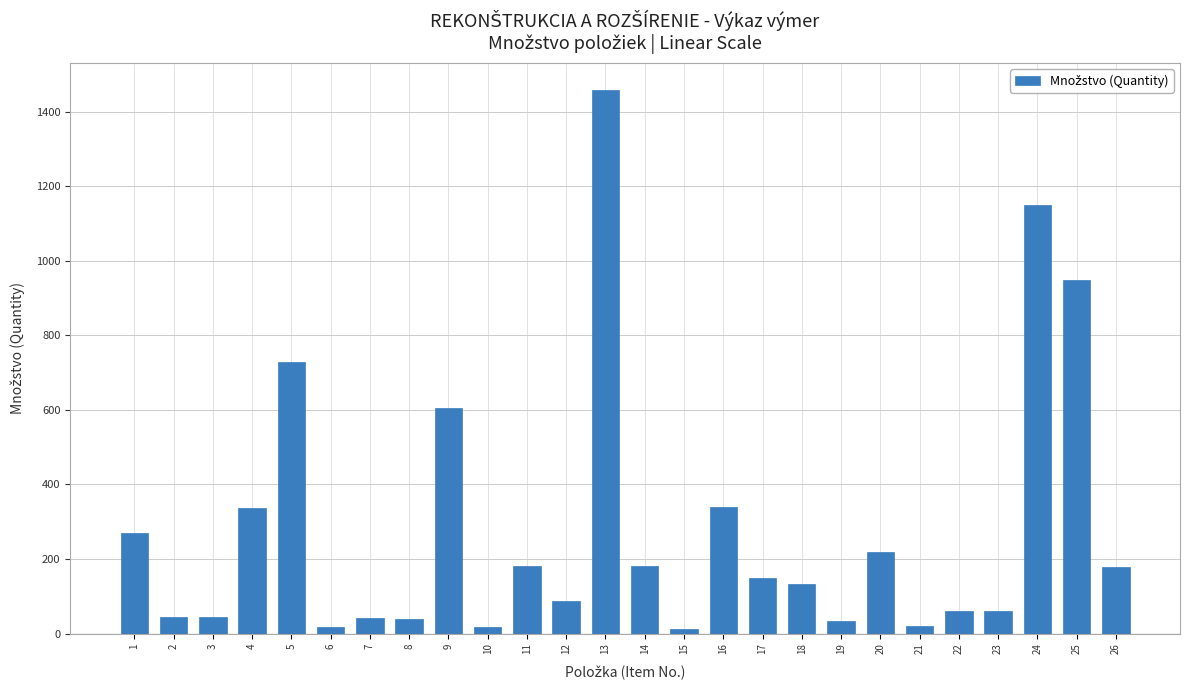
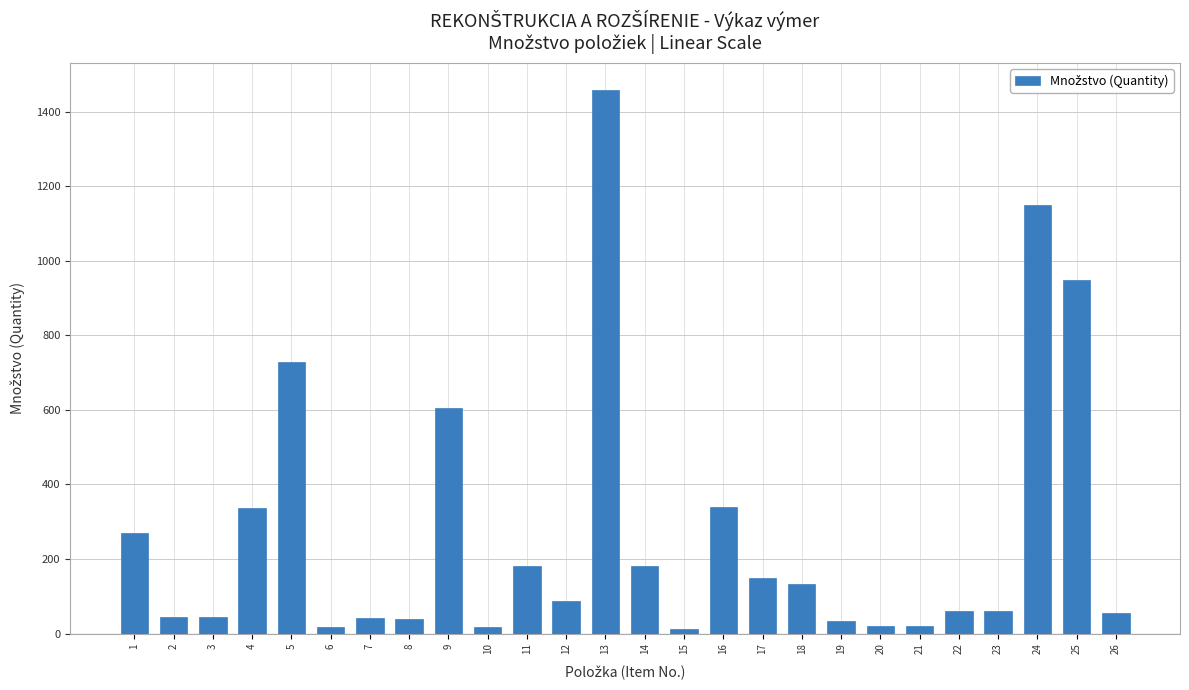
20: 220 -> 20
26: 180 -> 50
